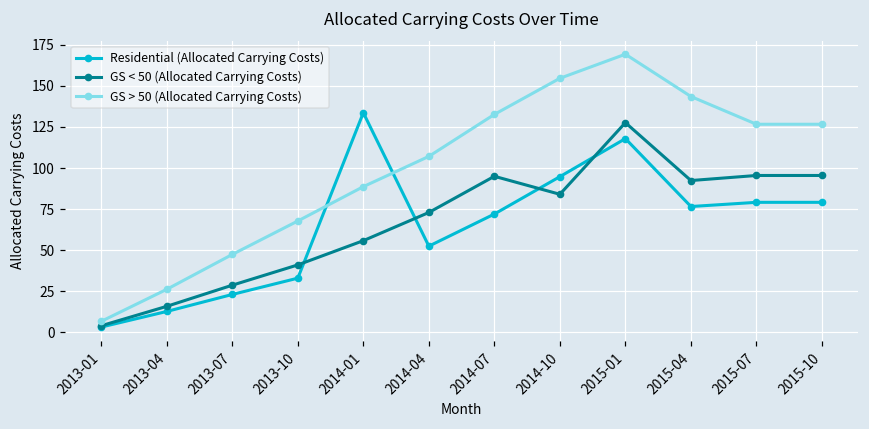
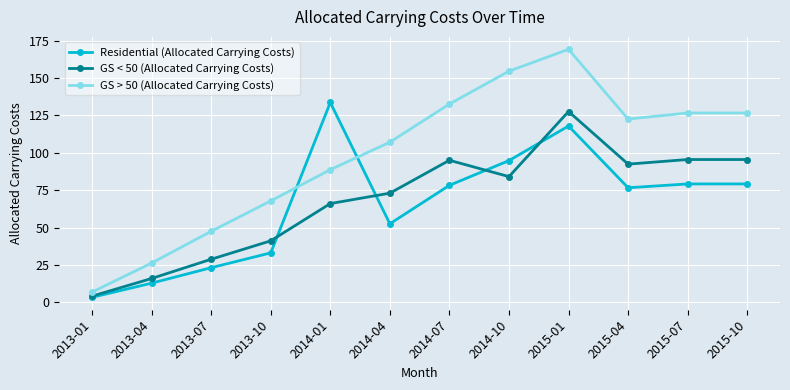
GS < 50 (Allocated Carrying Costs), 2014-01: 56 -> 66
Residential (Allocated Carrying Costs), 2014-07: 72 -> 78
GS > 50 (Allocated Carrying Costs), 2015-04: 144 -> 123
